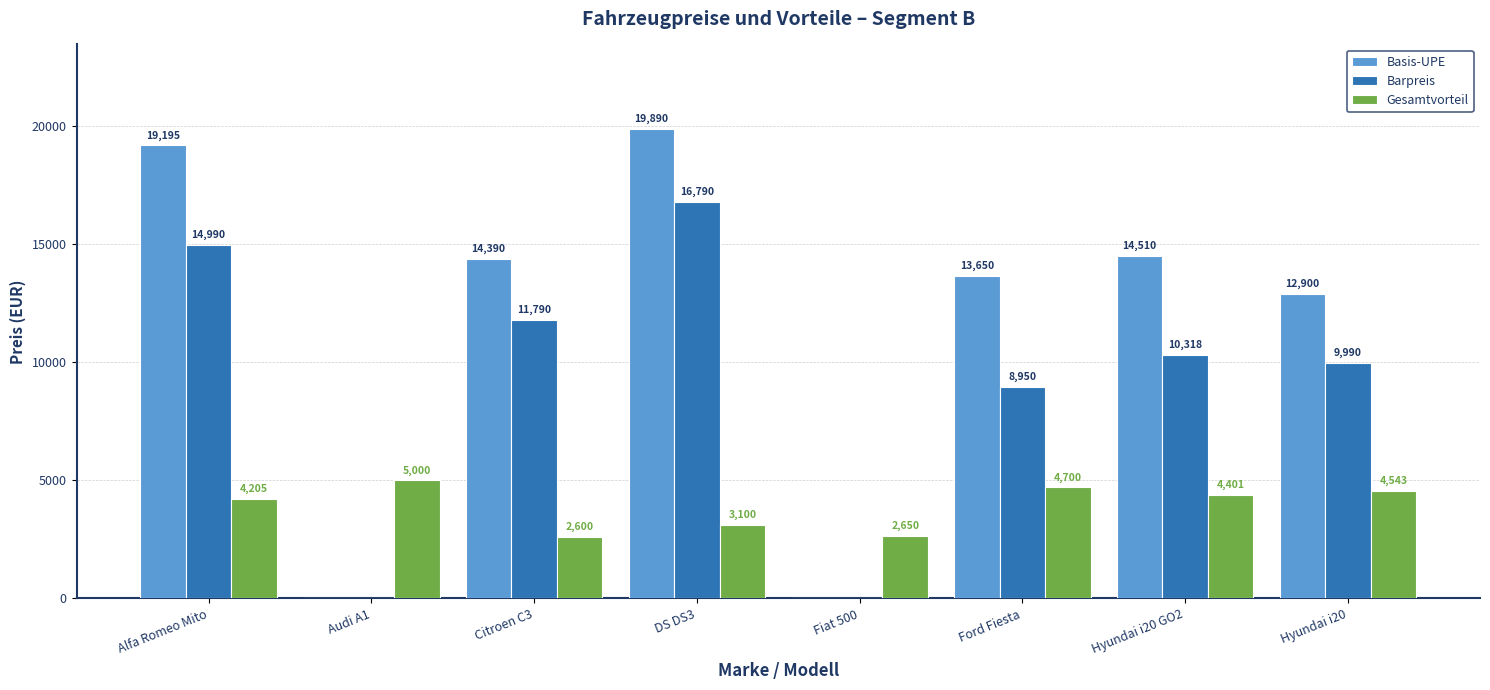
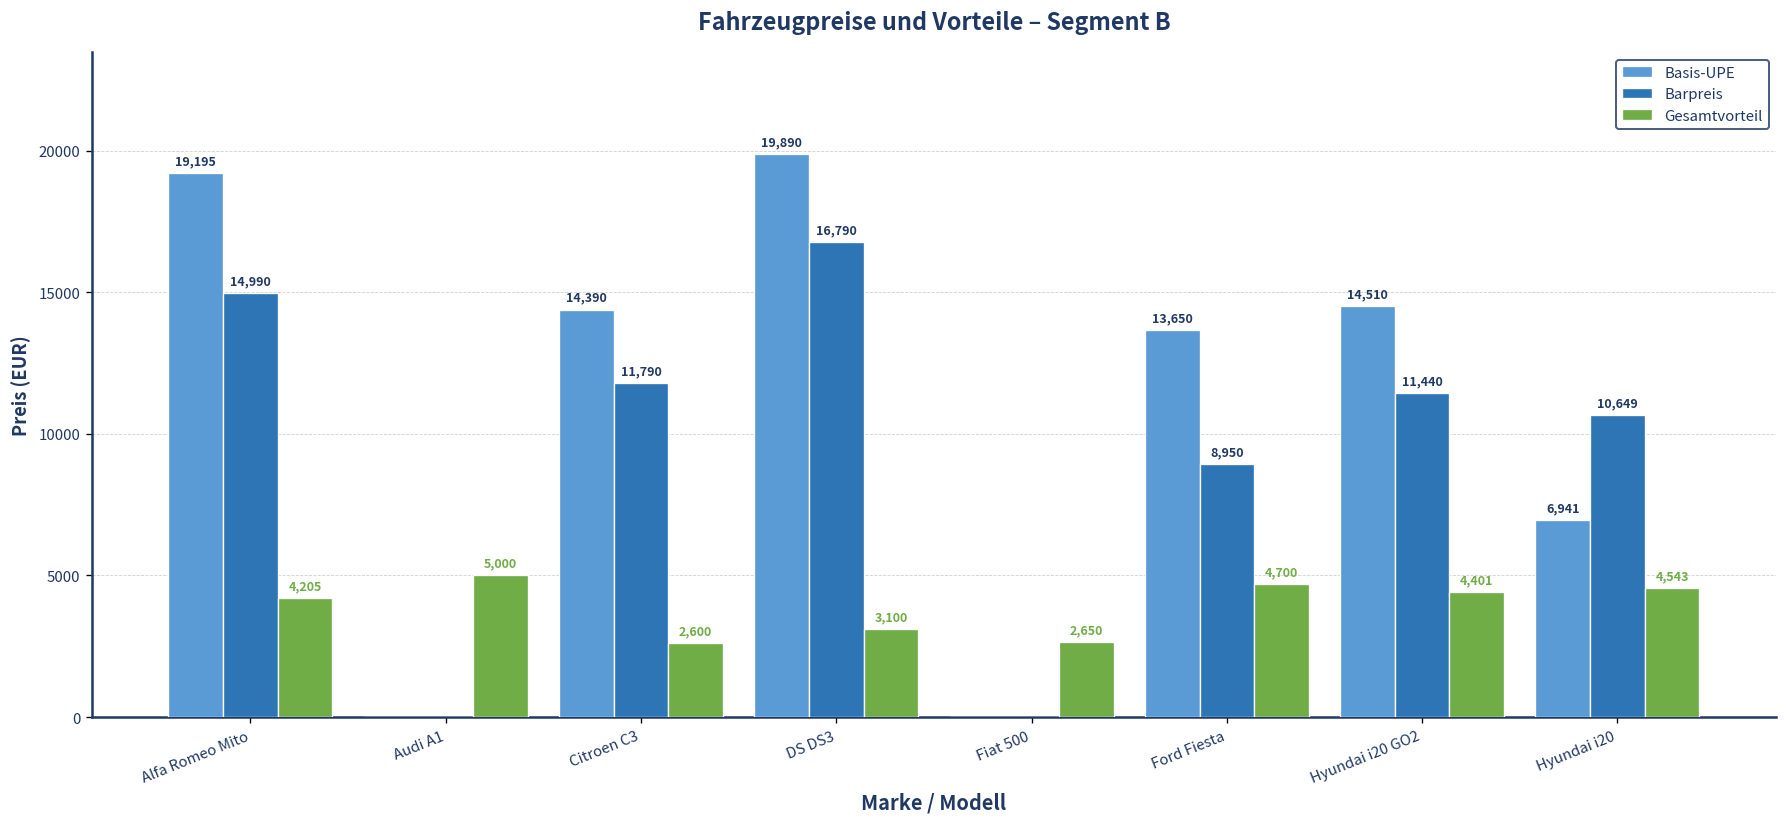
Barpreis, Hyundai i20 GO2: 10,318 -> 11,440
Basis-UPE, Hyundai i20: 12,900 -> 6,941
Barpreis, Hyundai i20: 9,990 -> 10,649
